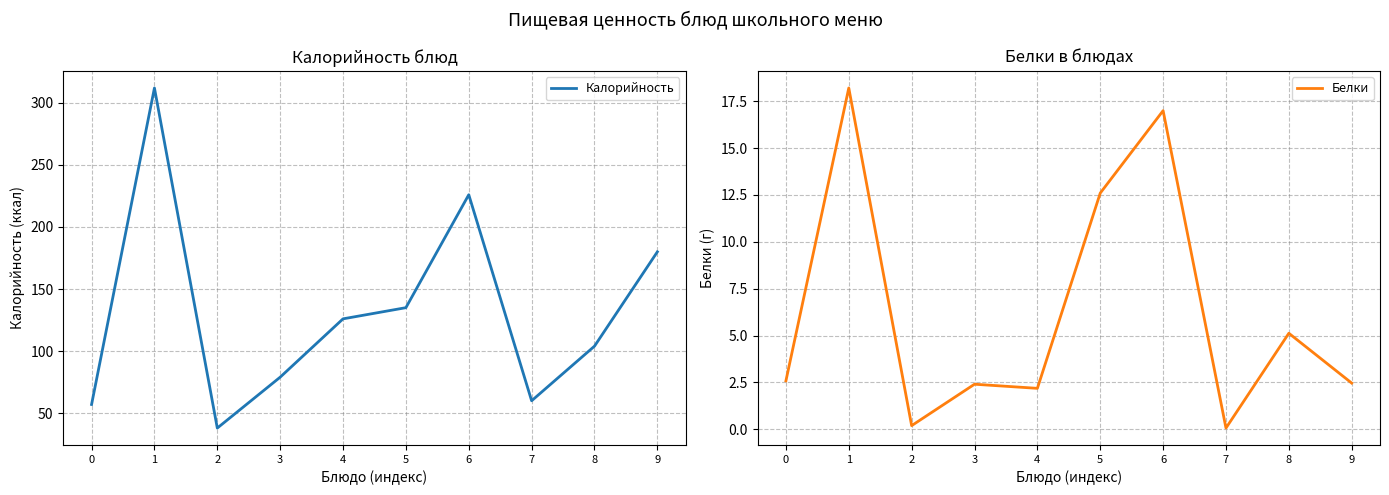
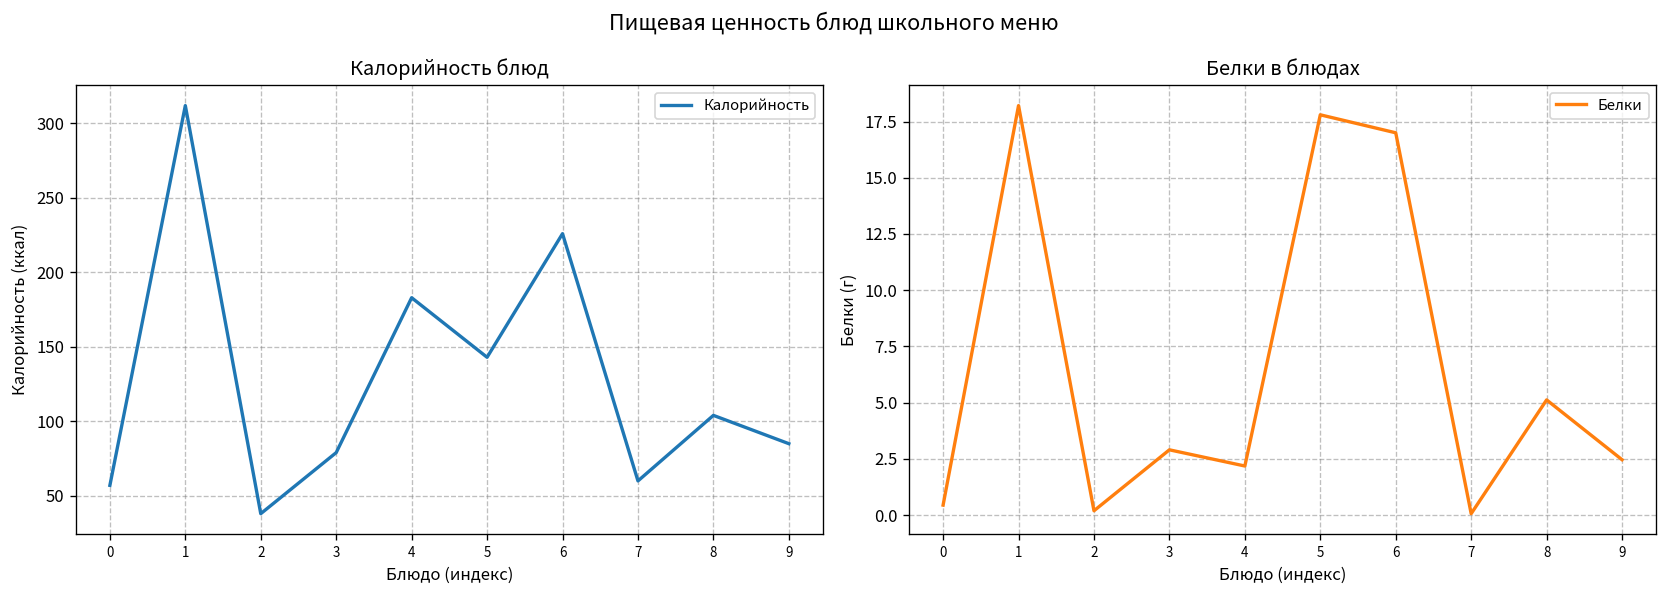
Калорийность блюд, 4: 126 -> 183
Калорийность блюд, 5: 135 -> 143
Калорийность блюд, 9: 180 -> 85
Белки в блюдах, 0: 2.6 -> 0.4
Белки в блюдах, 3: 2.4 -> 2.9
Белки в блюдах, 5: 12.6 -> 17.8
